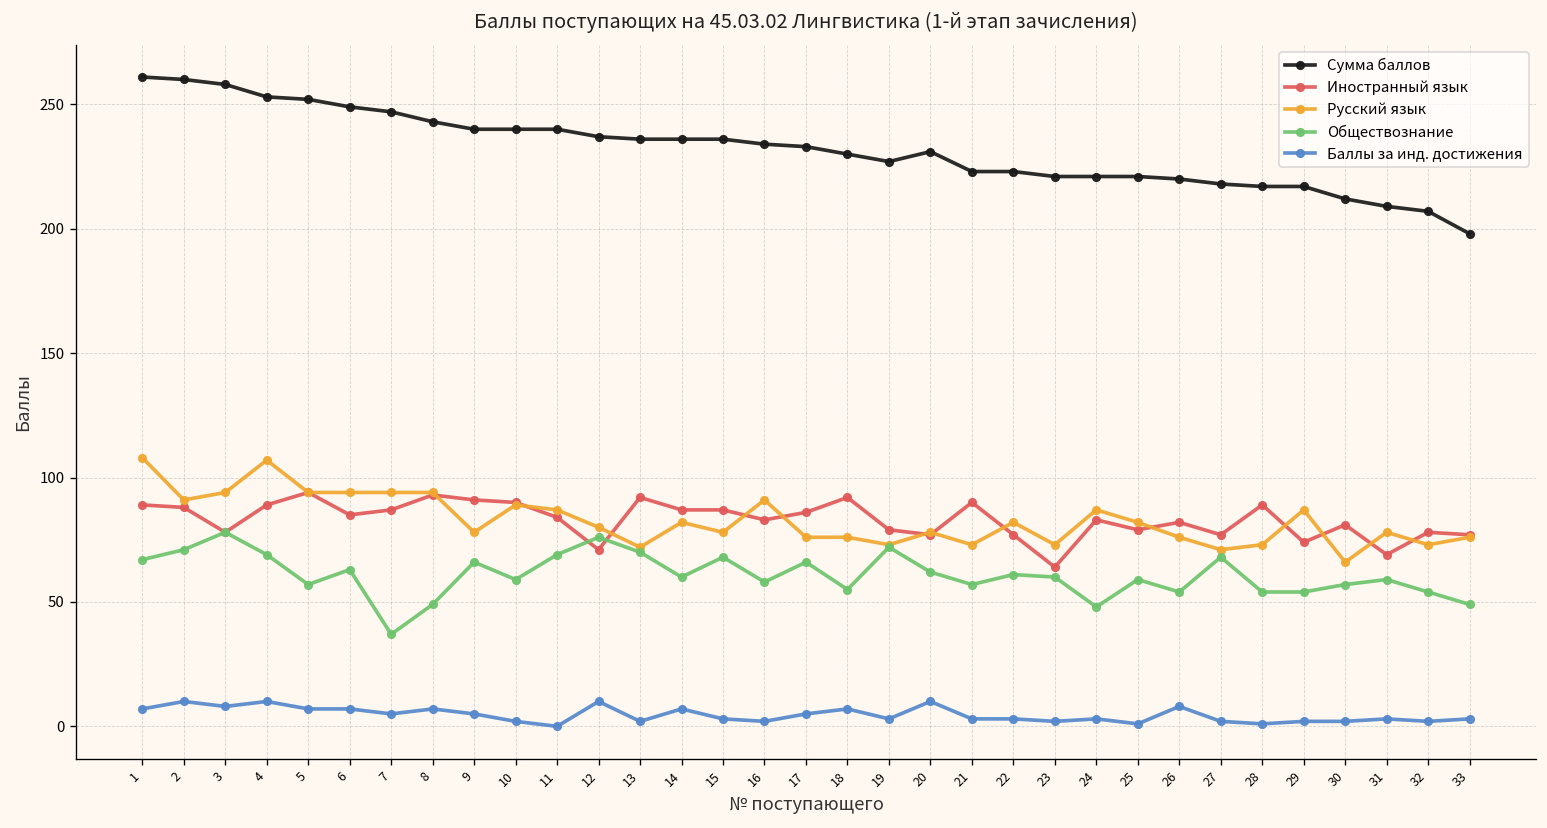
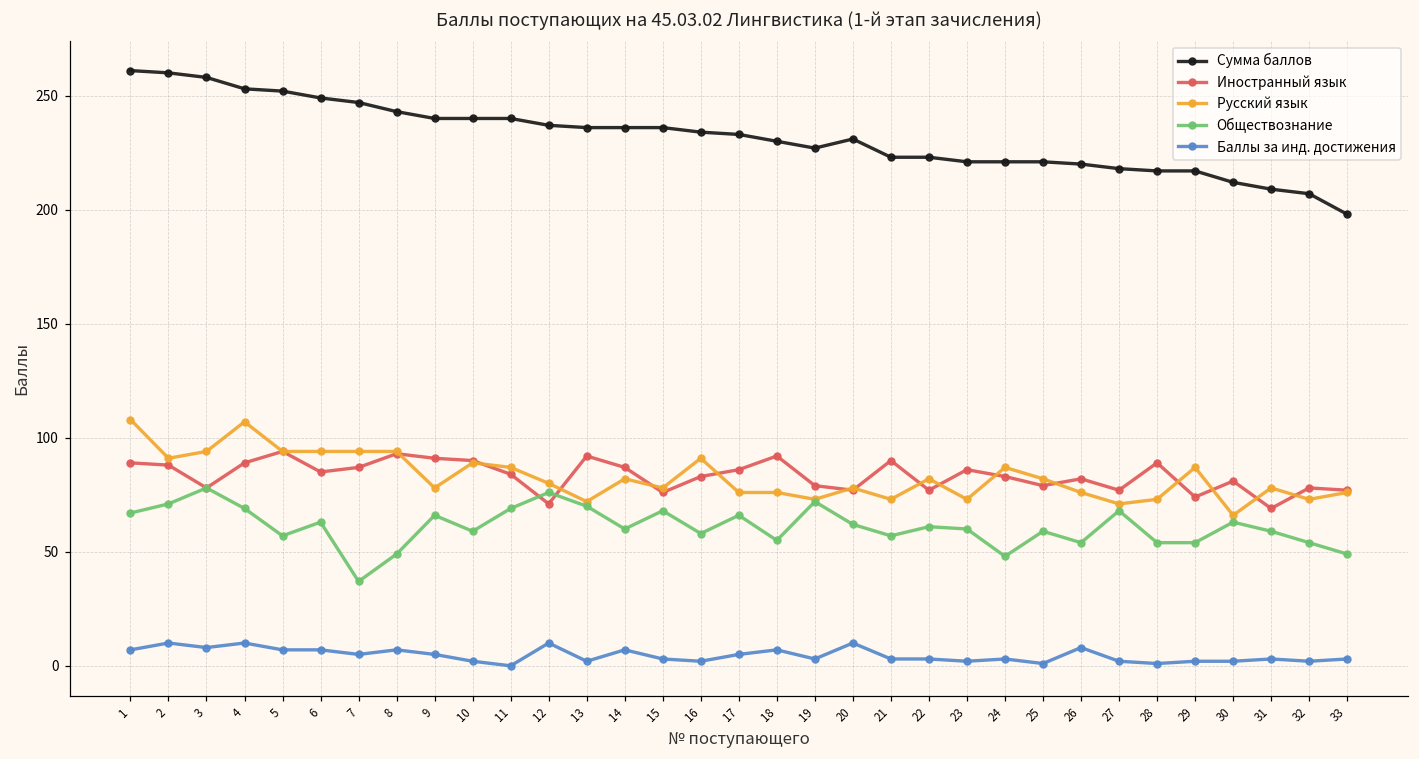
Иностранный язык, 15: 87 -> 76
Иностранный язык, 23: 64 -> 86
Обществознание, 30: 57 -> 63
